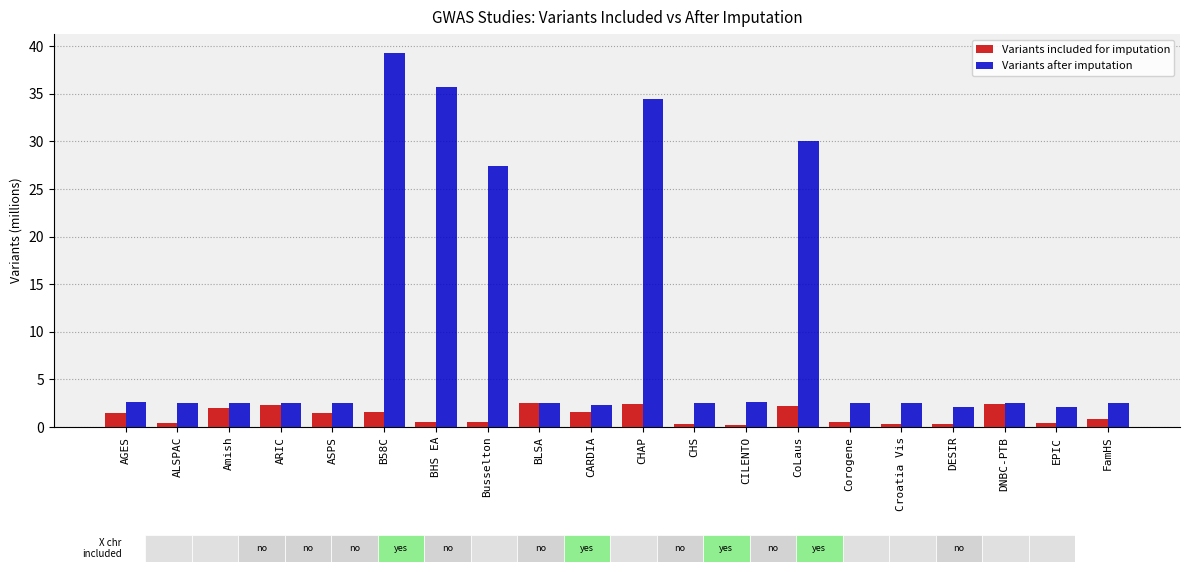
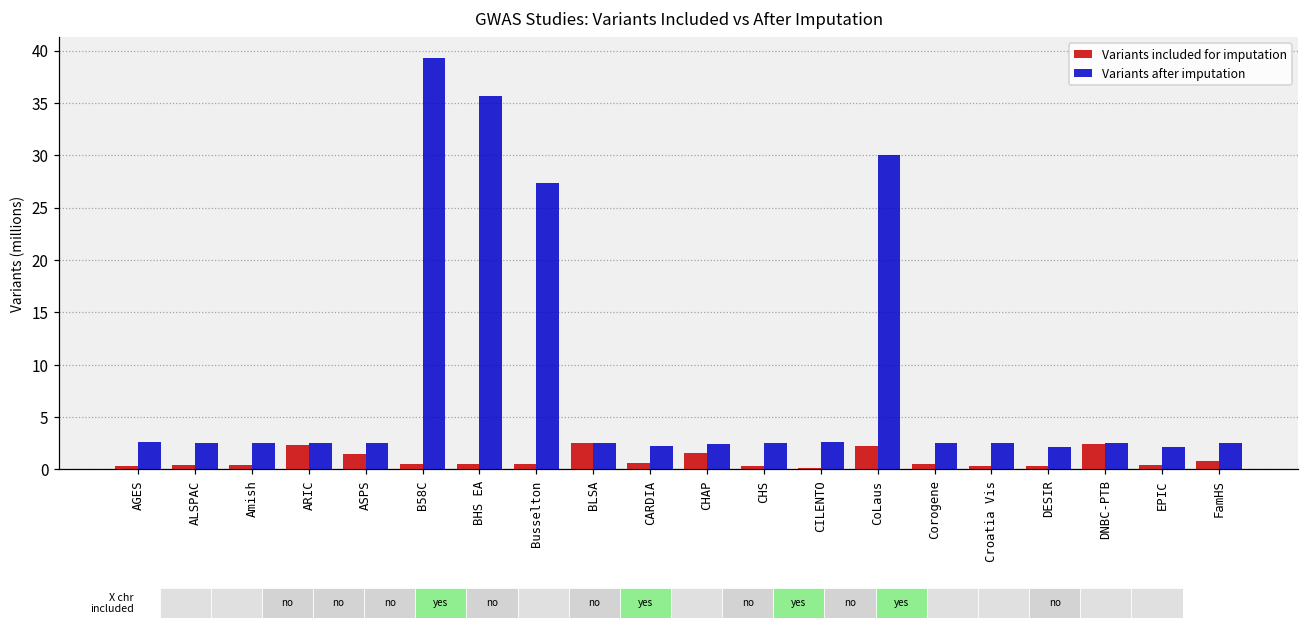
Variants included for imputation, AGES: 1 -> 0
Variants included for imputation, Amish: 2 -> 0
Variants included for imputation, B58C: 2 -> 1
Variants included for imputation, CARDIA: 2 -> 1
Variants included for imputation, CHAP: 2.5 -> 1.6
Variants after imputation, CHAP: 34 -> 2
